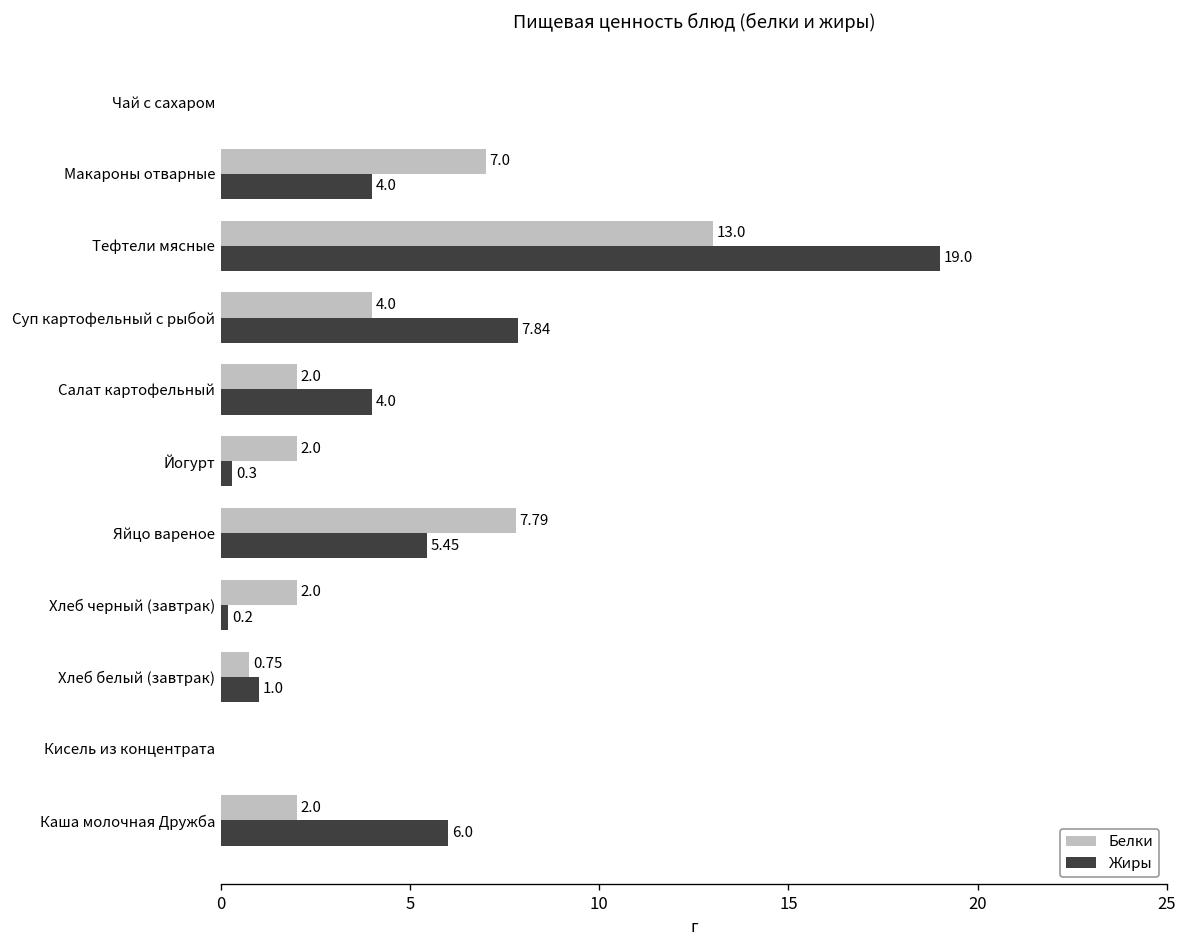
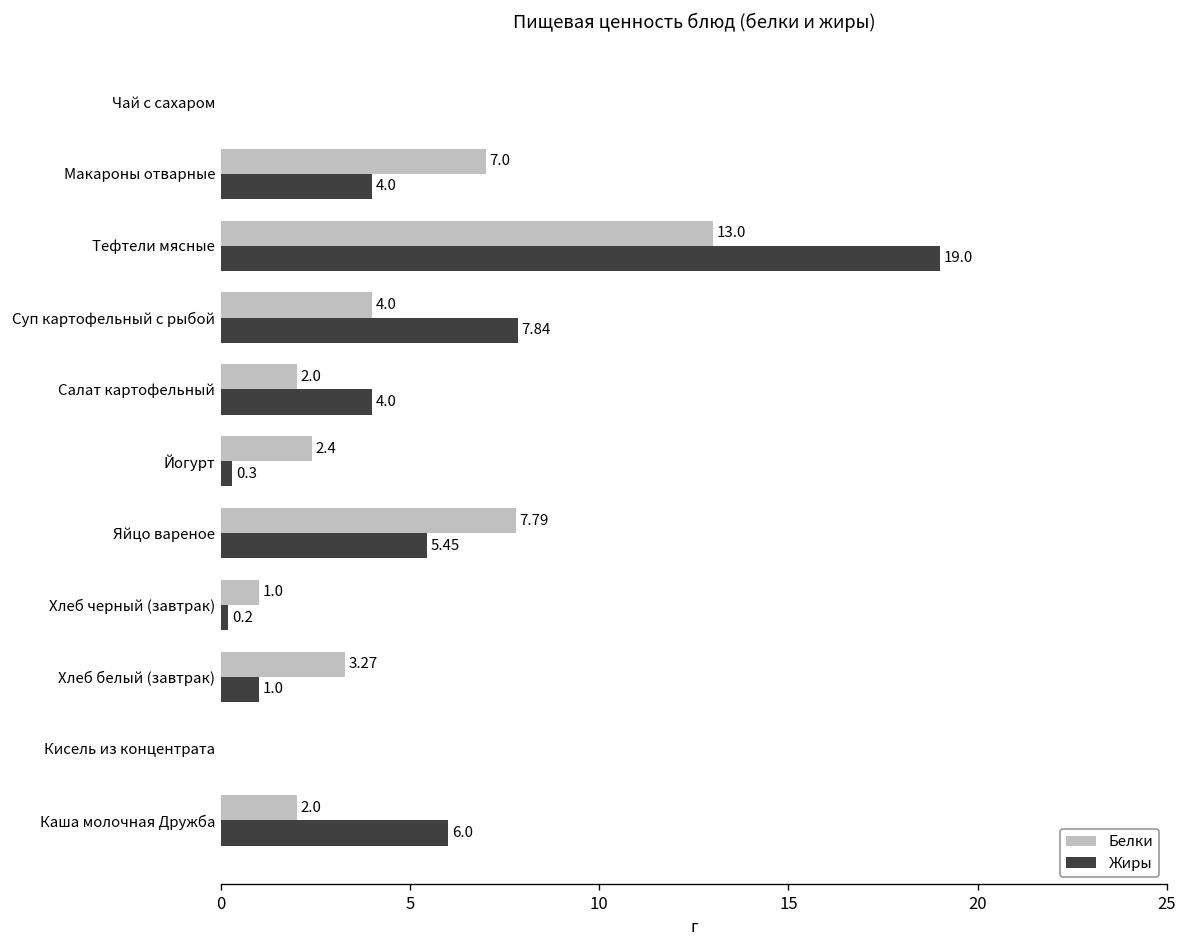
Белки, Йогурт: 2.0 -> 2.4
Белки, Хлеб черный (завтрак): 2.0 -> 1.0
Белки, Хлеб белый (завтрак): 0.75 -> 3.27
